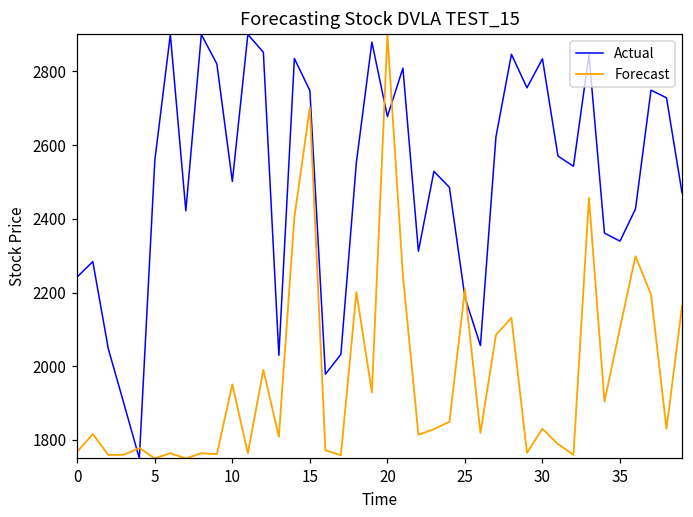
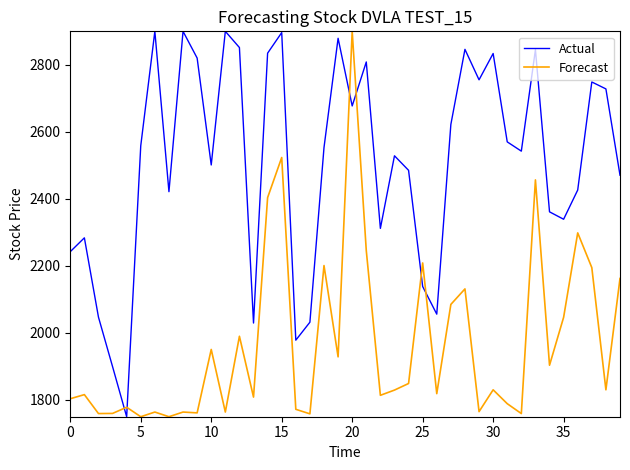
Forecast, 0: 1770 -> 1800
Actual, 15: 2750 -> 2900
Forecast, 15: 2700 -> 2520
Actual, 25: 2190 -> 2140
Forecast, 35: 2100 -> 2050
